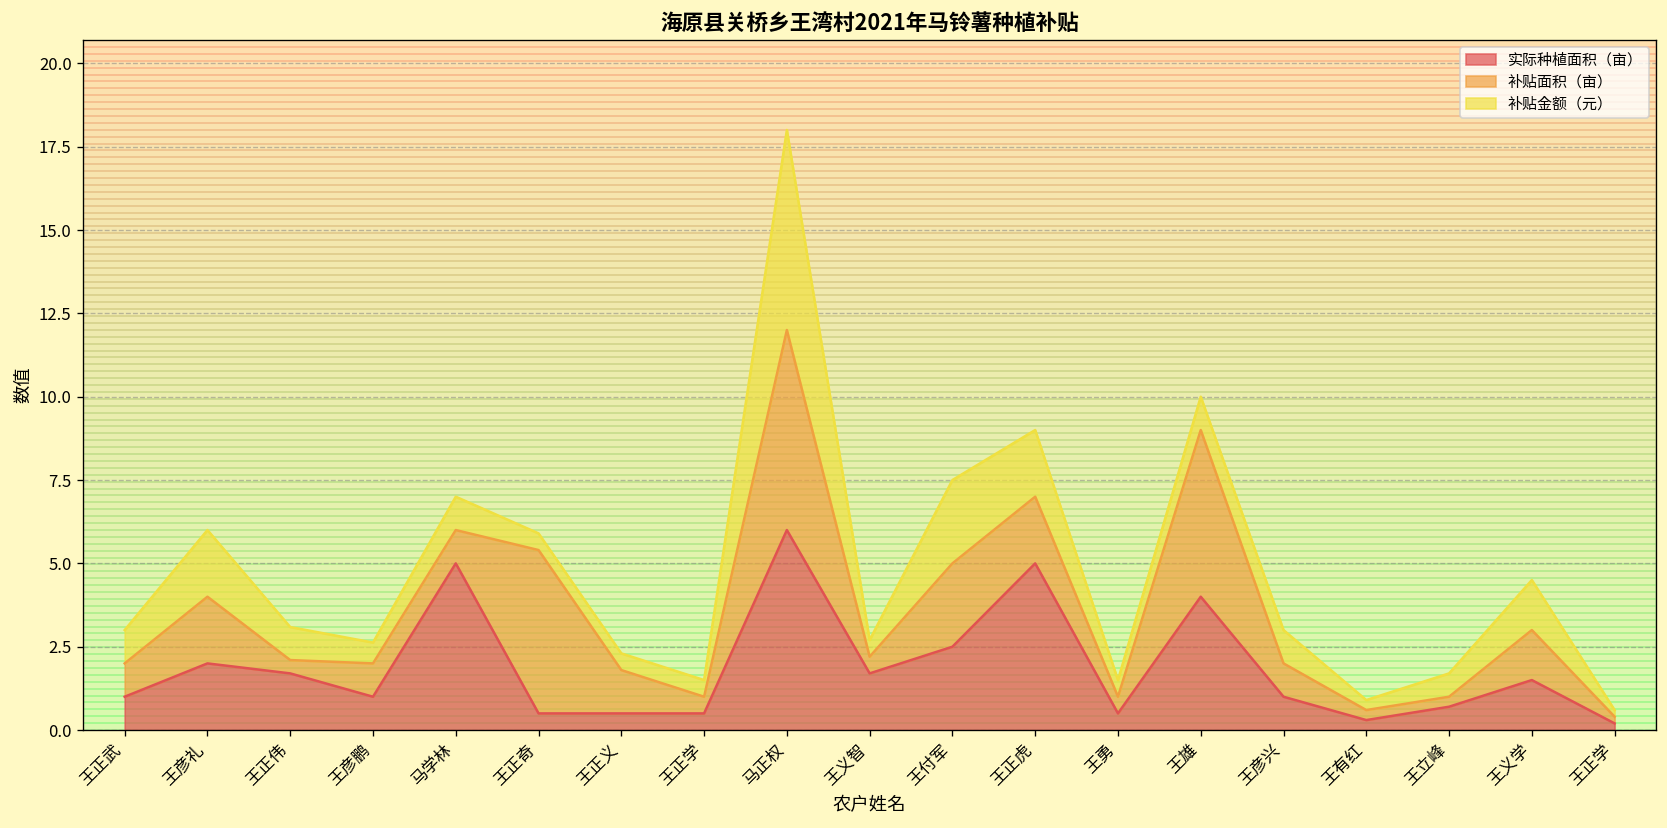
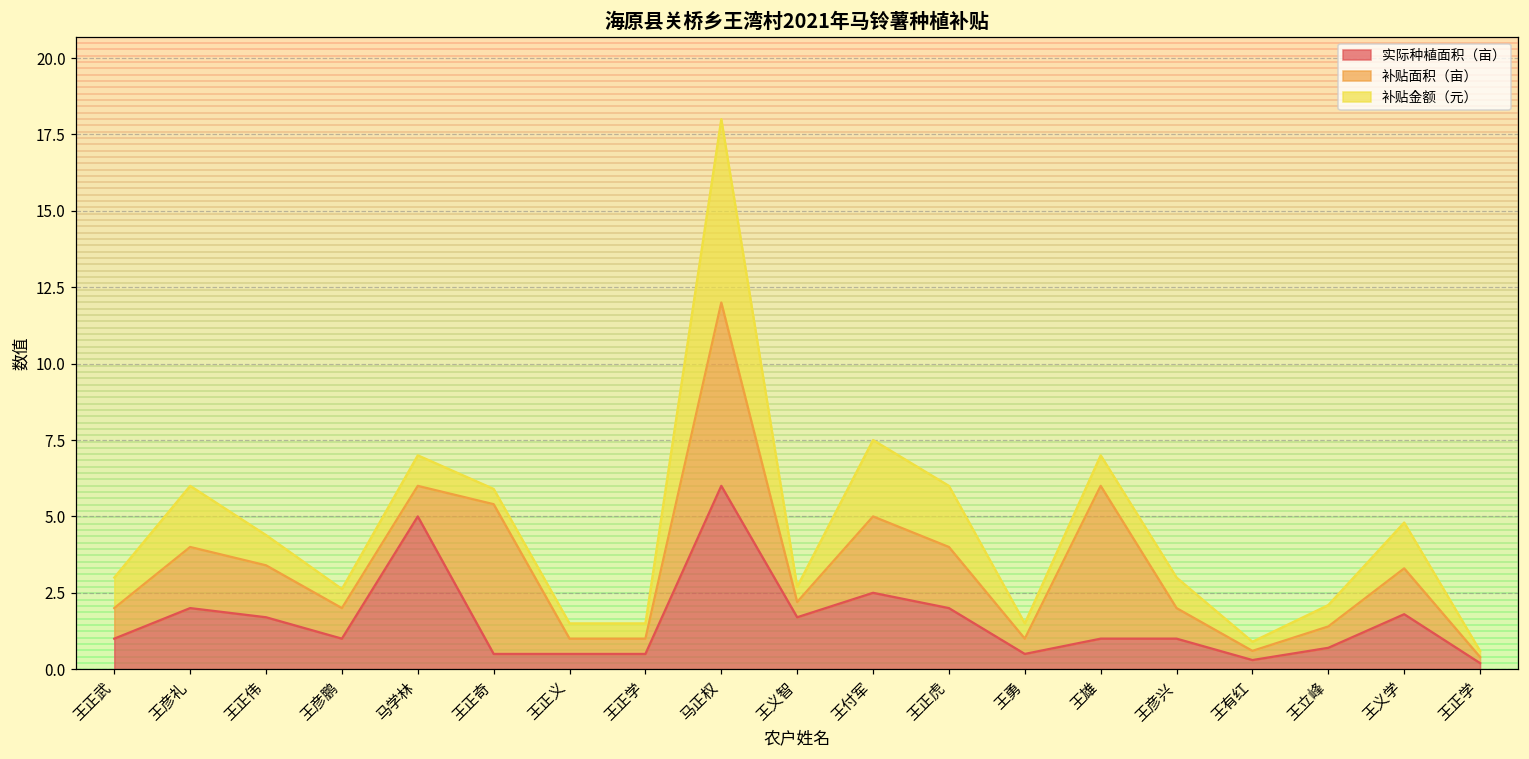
补贴面积（亩）, 王正伟: 0.4 -> 1.7
补贴面积（亩）, 王正义: 1.3 -> 0.5
实际种植面积（亩）, 王正虎: 5 -> 2
实际种植面积（亩）, 王雄: 4 -> 1
补贴面积（亩）, 王立峰: 0.3 -> 0.7
实际种植面积（亩）, 王义学: 1.5 -> 1.8
